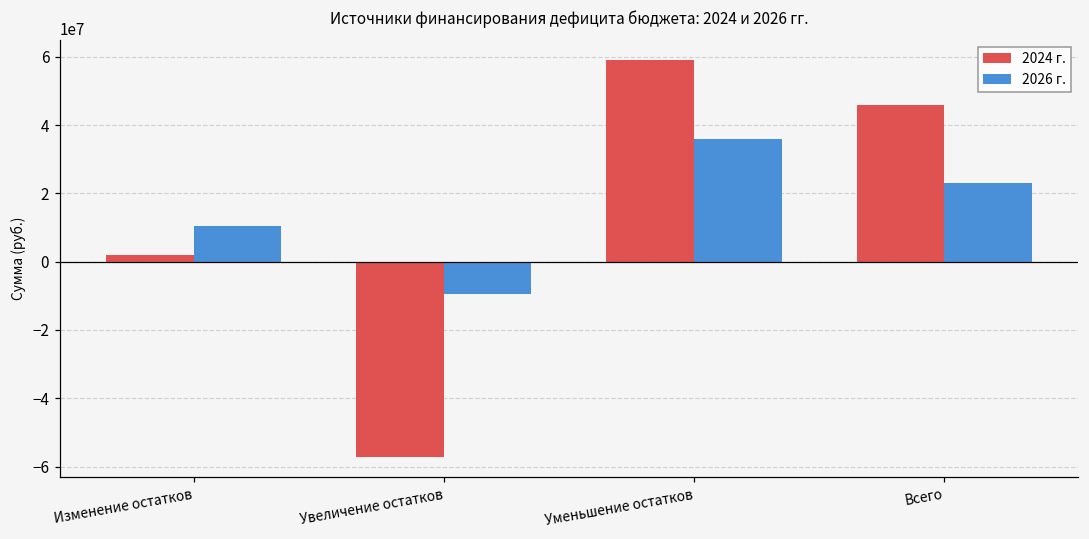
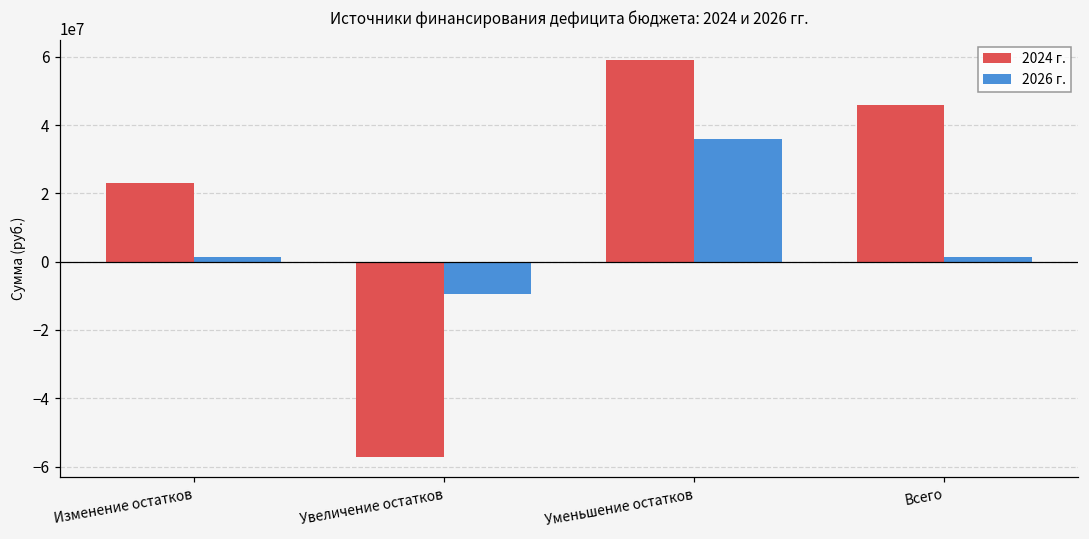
2024 г., Изменение остатков: 2000000 -> 23000000
2026 г., Изменение остатков: 10000000 -> 1000000
2026 г., Всего: 23000000 -> 1000000
